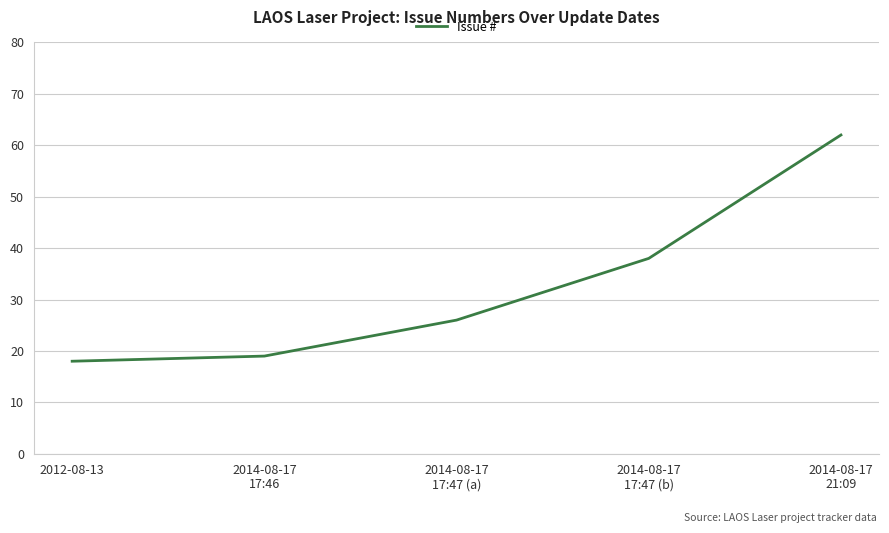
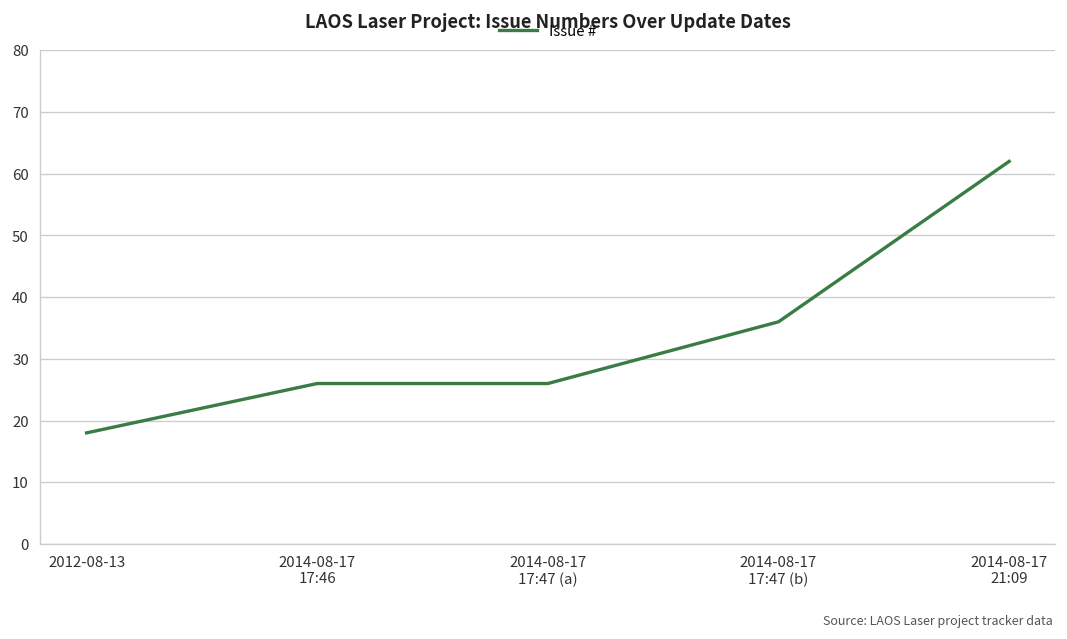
2014-08-17 17:46: 19 -> 26
2014-08-17 17:47 (b): 38 -> 36
